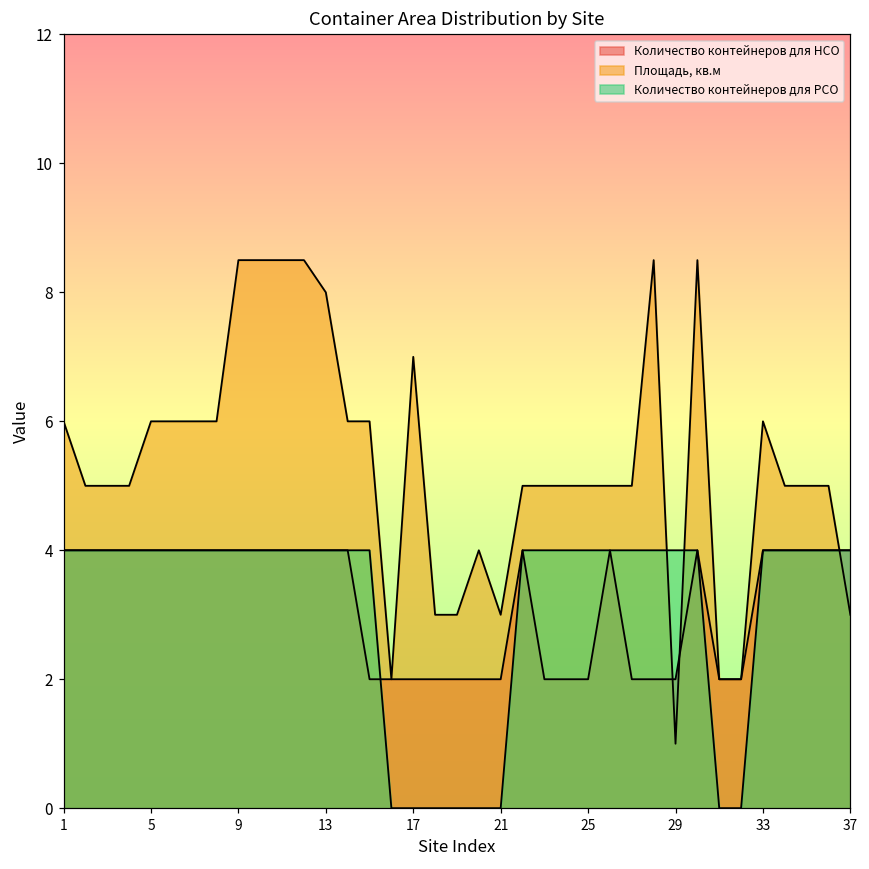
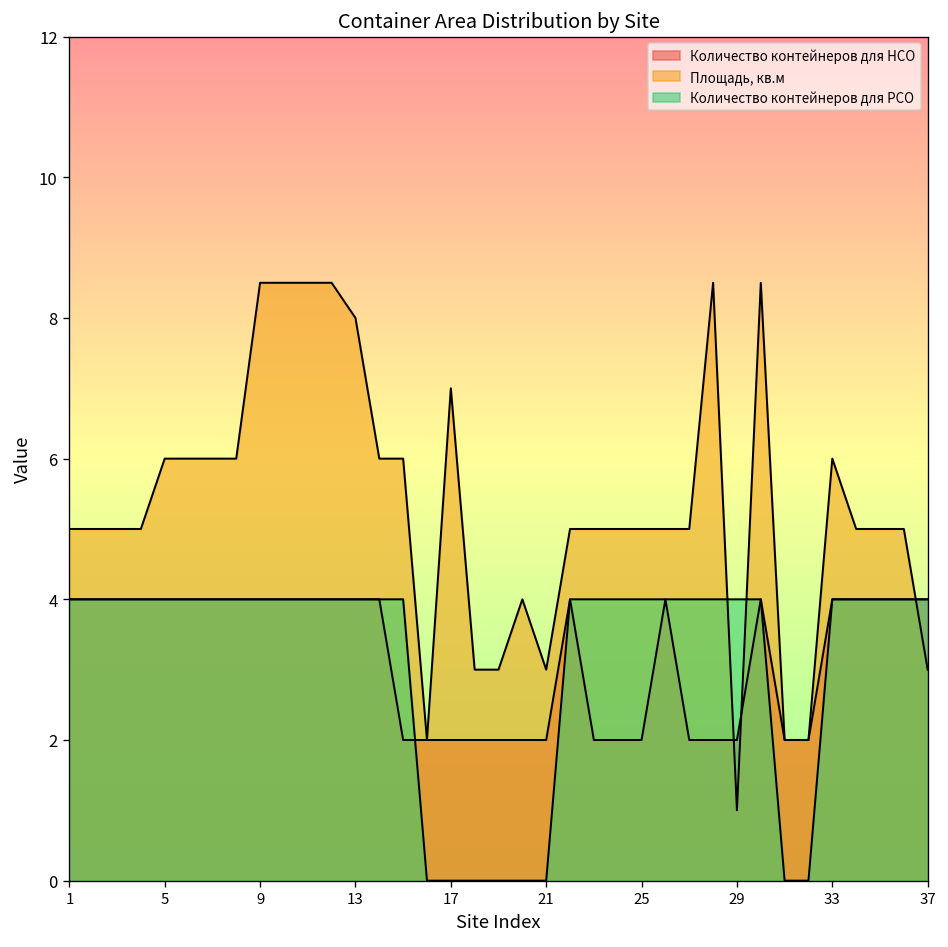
Площадь, кв.м, 1: 6 -> 5
